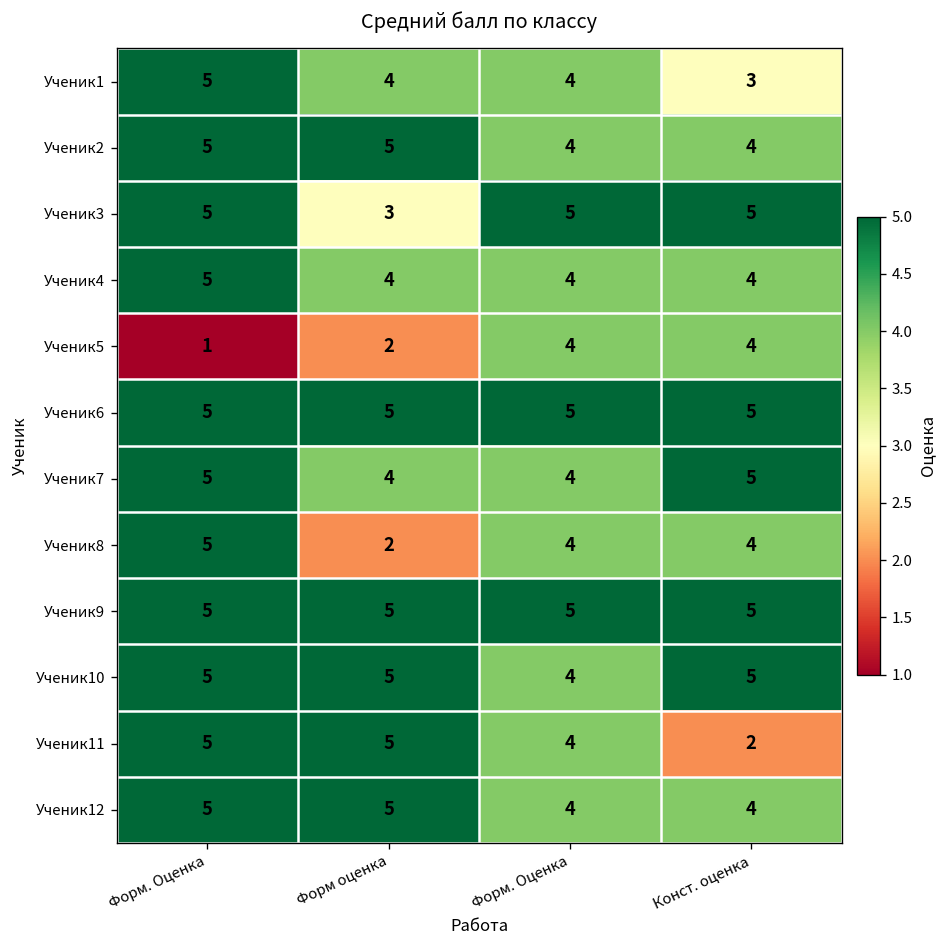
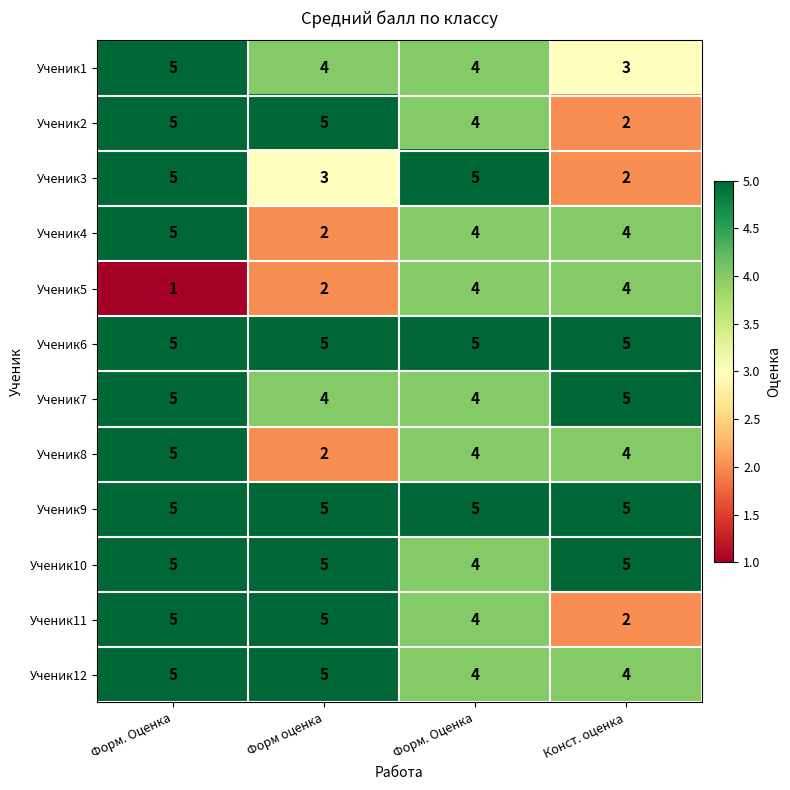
Ученик2, Конст. оценка: 4 -> 2
Ученик3, Конст. оценка: 5 -> 2
Ученик4, Форм оценка: 4 -> 2
